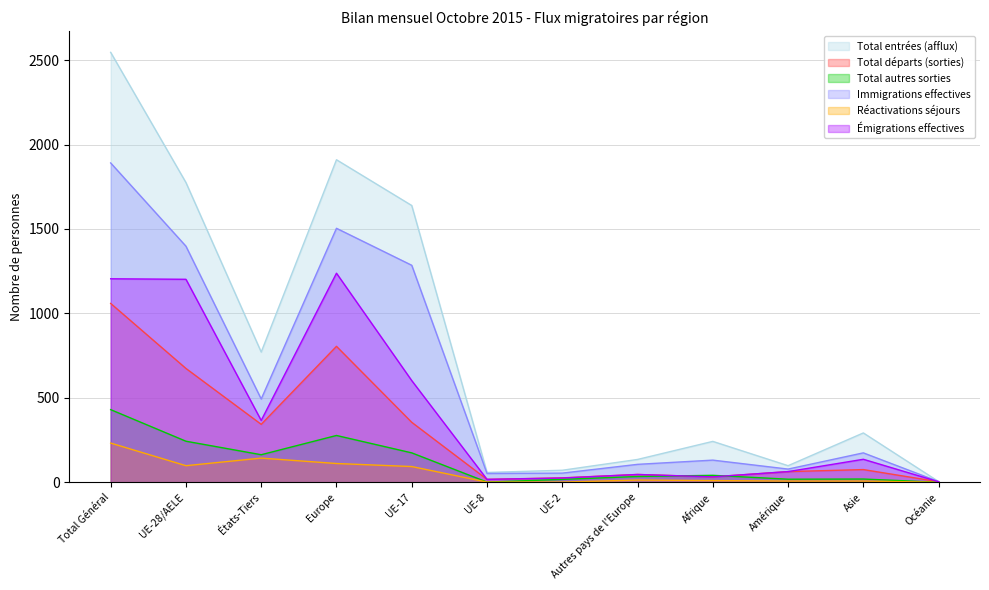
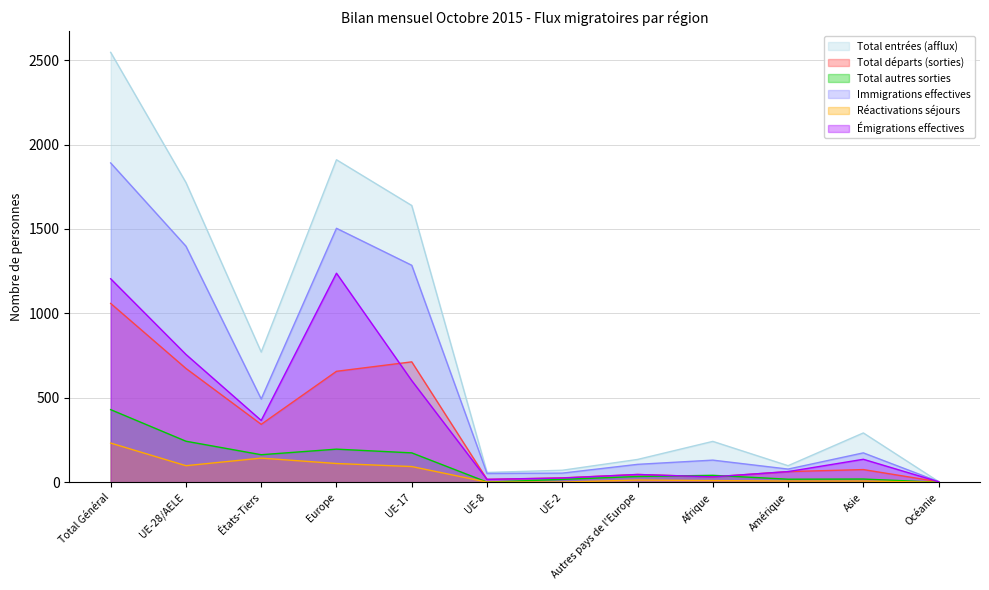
Émigrations effectives, UE-28/AELE: 1200 -> 760
Total départs (sorties), Europe: 810 -> 660
Total autres sorties, Europe: 280 -> 200
Total départs (sorties), UE-17: 360 -> 710
